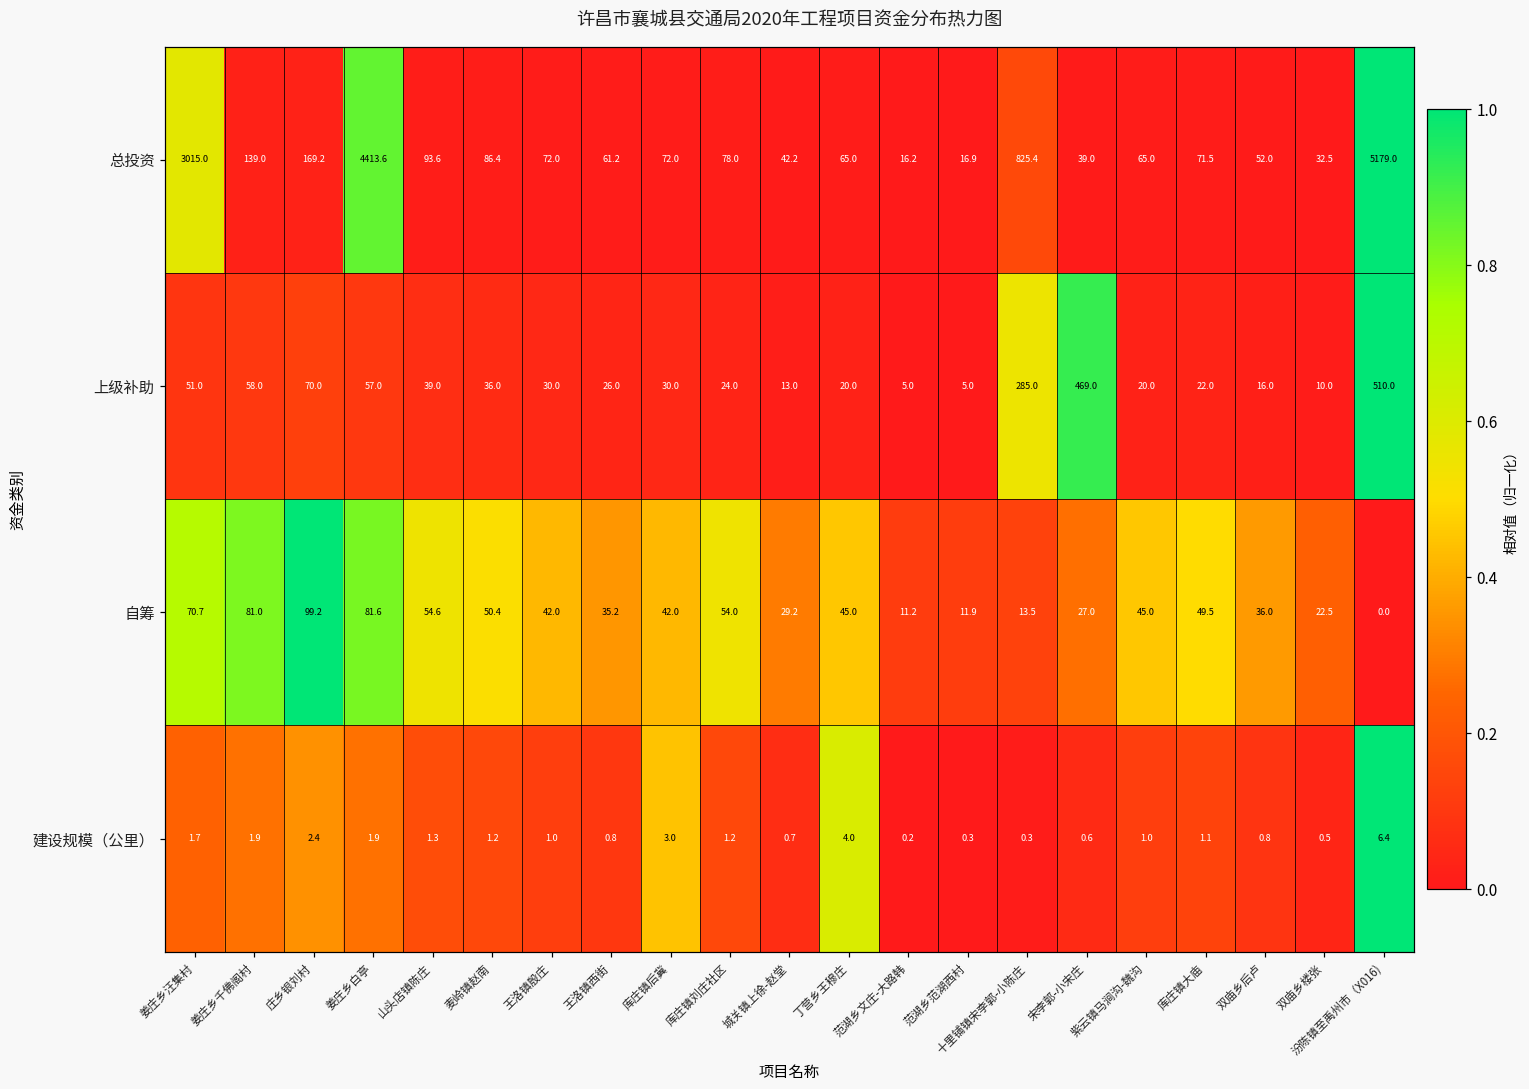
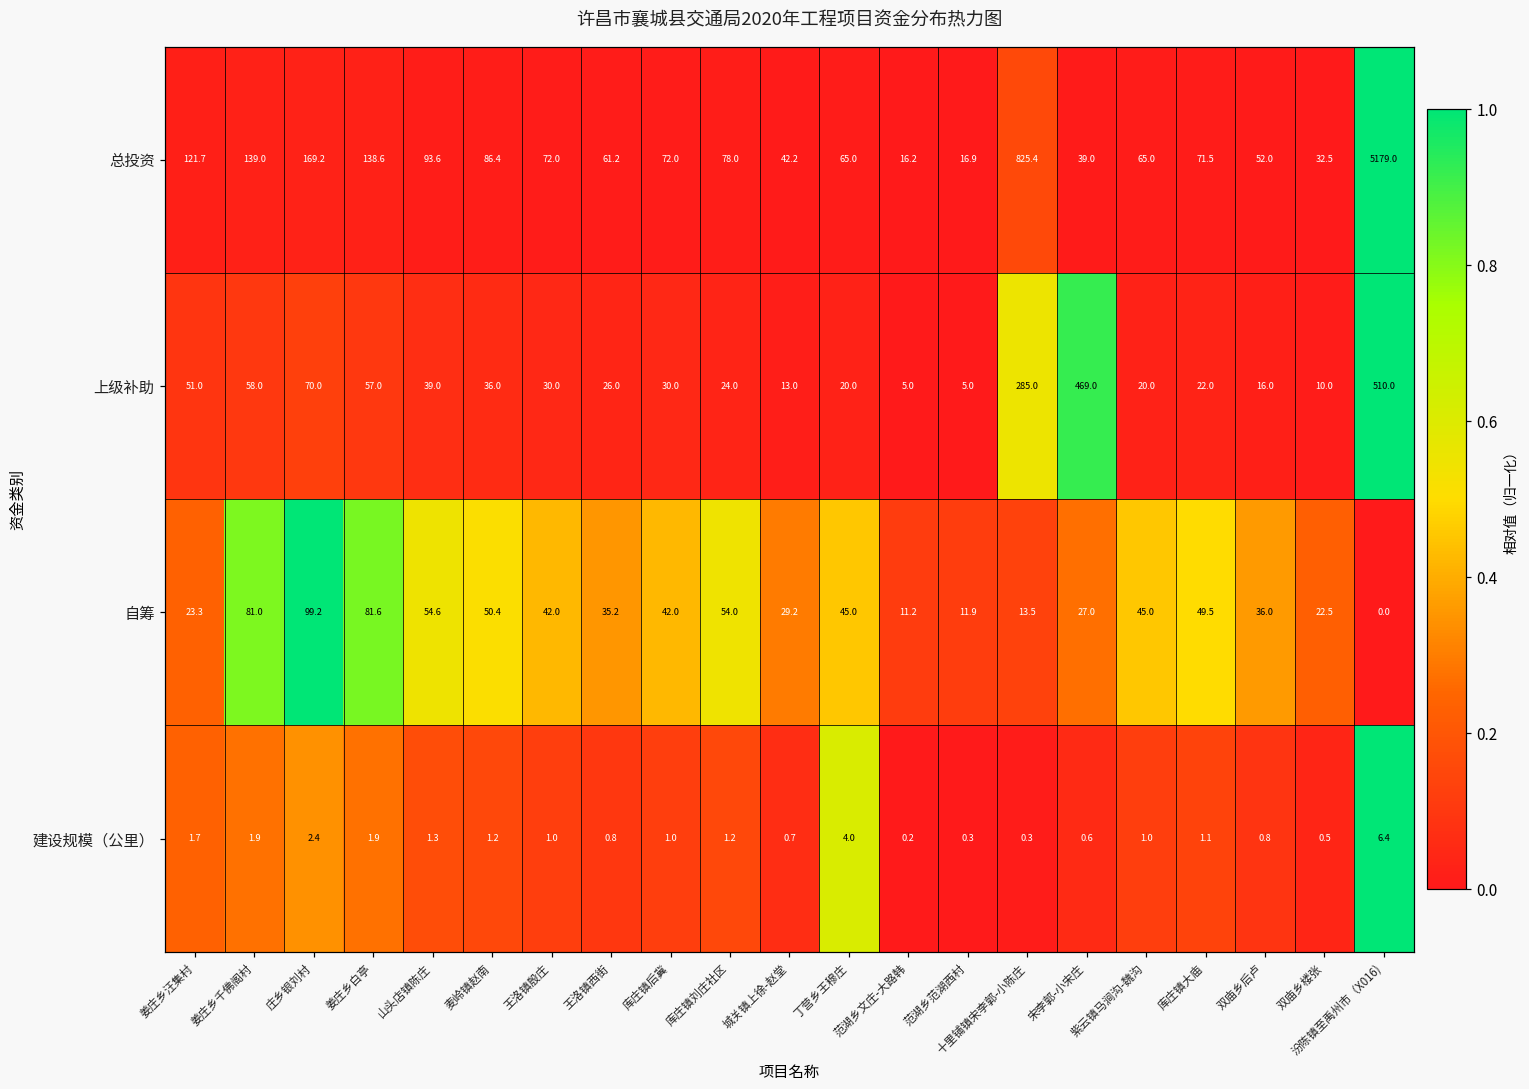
总投资, 姜庄乡汪集村: 3015.0 -> 121.7
总投资, 姜庄乡白亭: 4413.6 -> 138.6
自筹, 姜庄乡汪集村: 70.7 -> 23.3
建设规模（公里）, 库庄镇后冀: 3.0 -> 1.0
